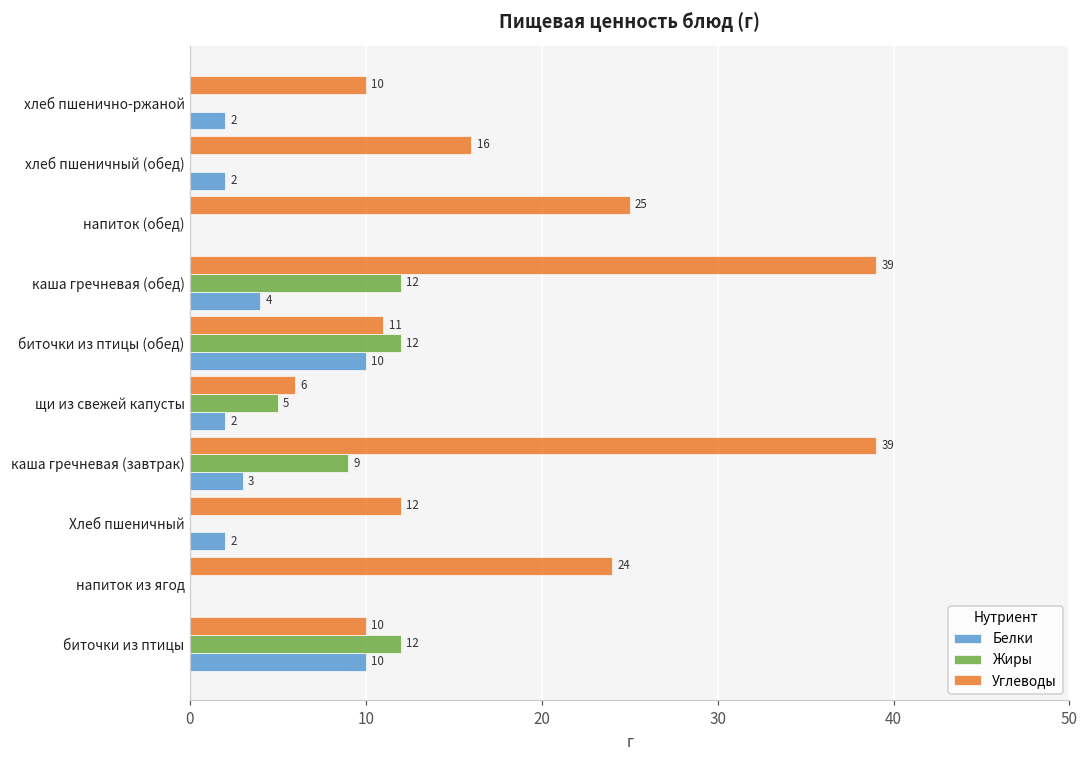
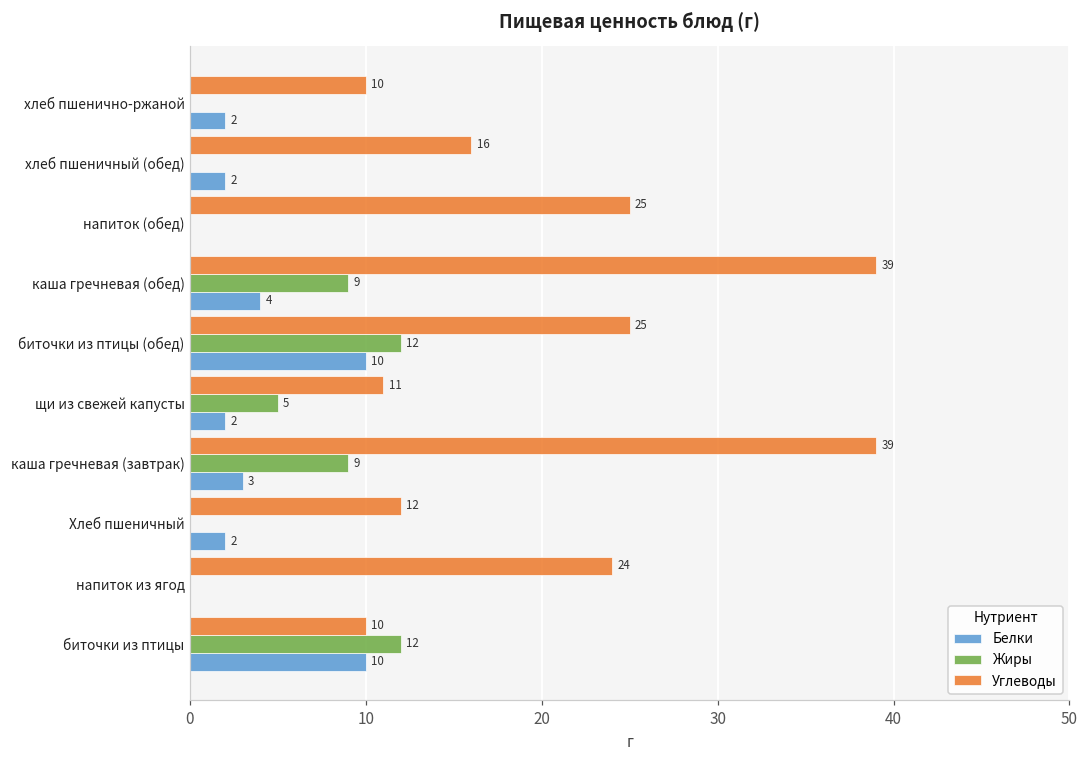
Жиры, каша гречневая (обед): 12 -> 9
Углеводы, биточки из птицы (обед): 11 -> 25
Углеводы, щи из свежей капусты: 6 -> 11
